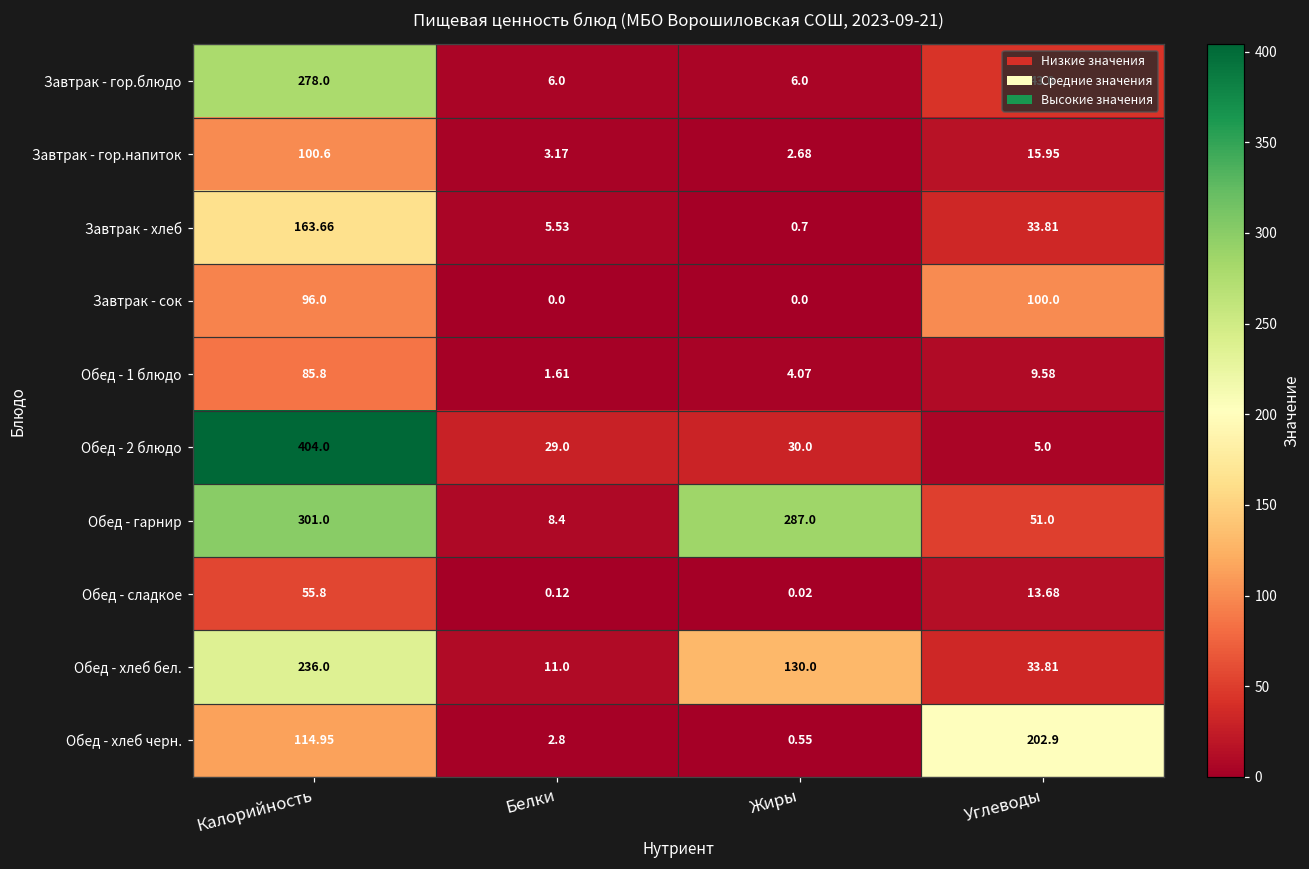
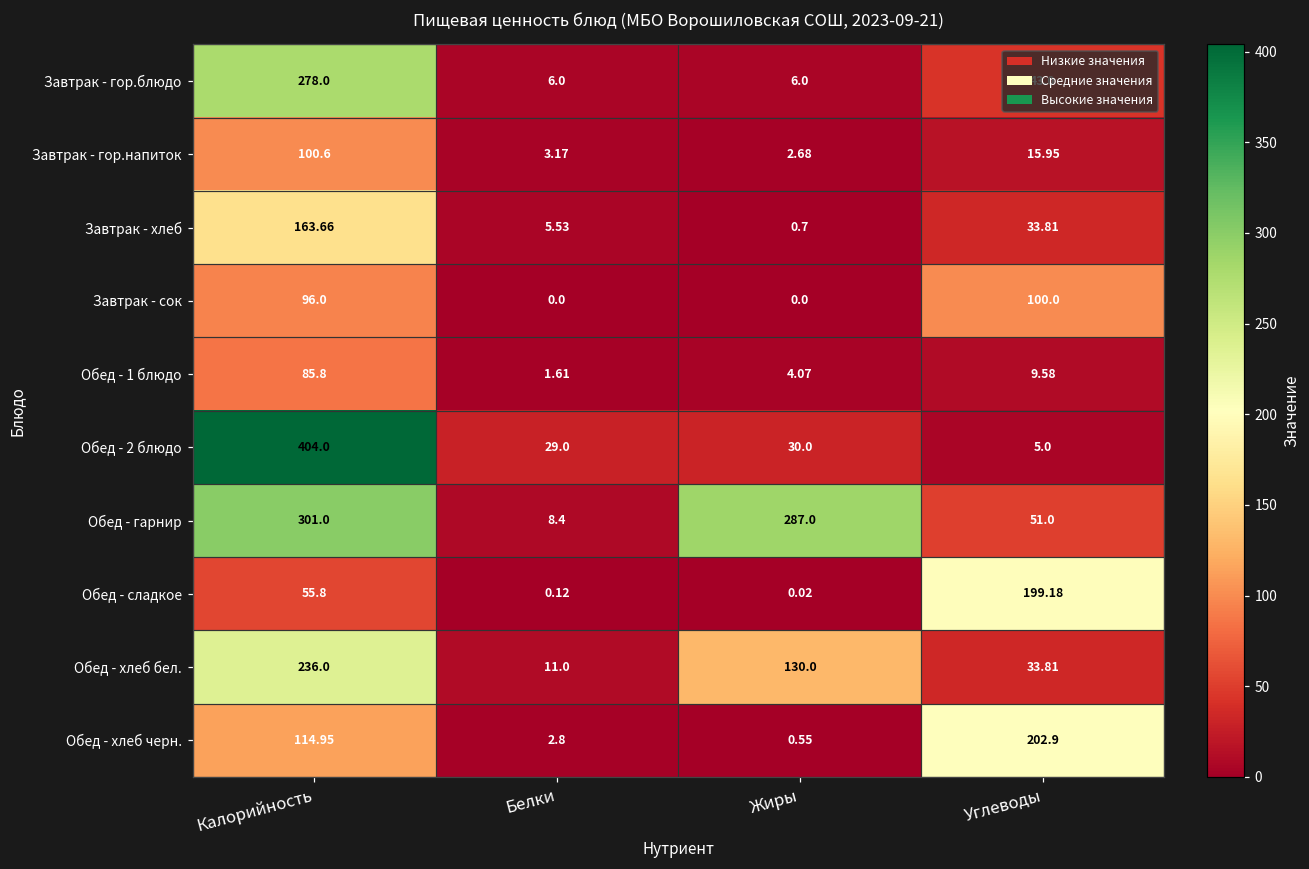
Обед - сладкое, Углеводы: 13.68 -> 199.18
